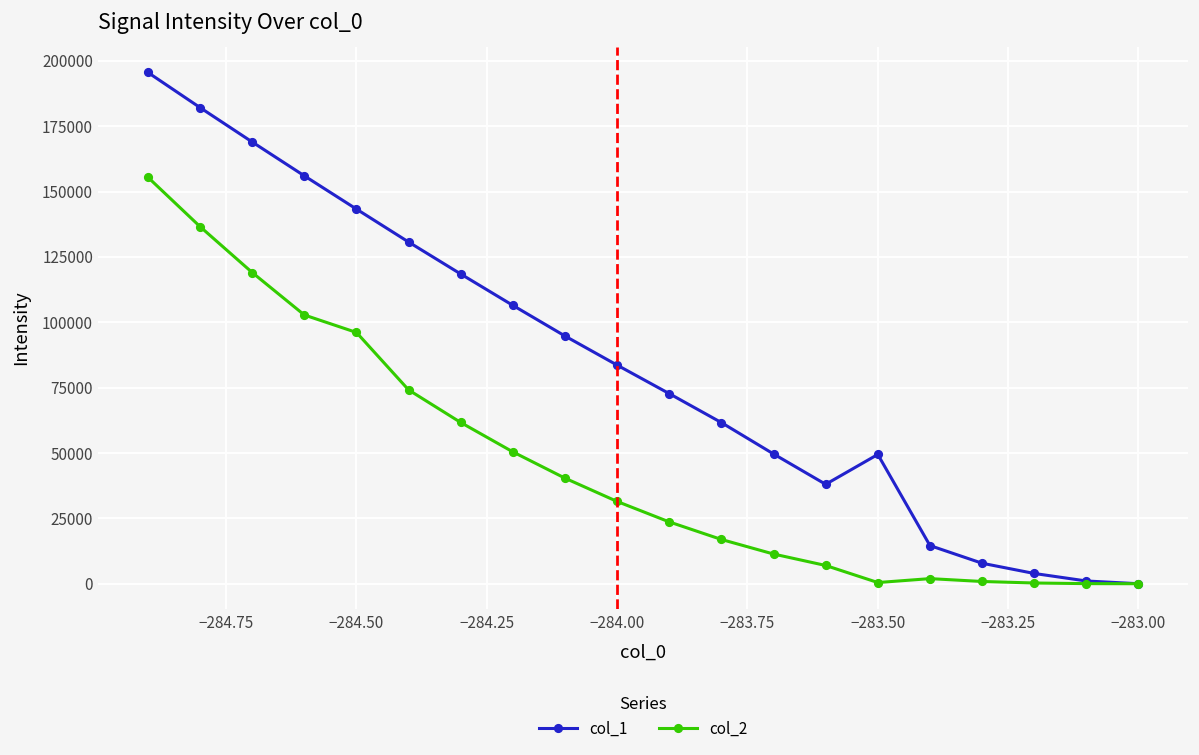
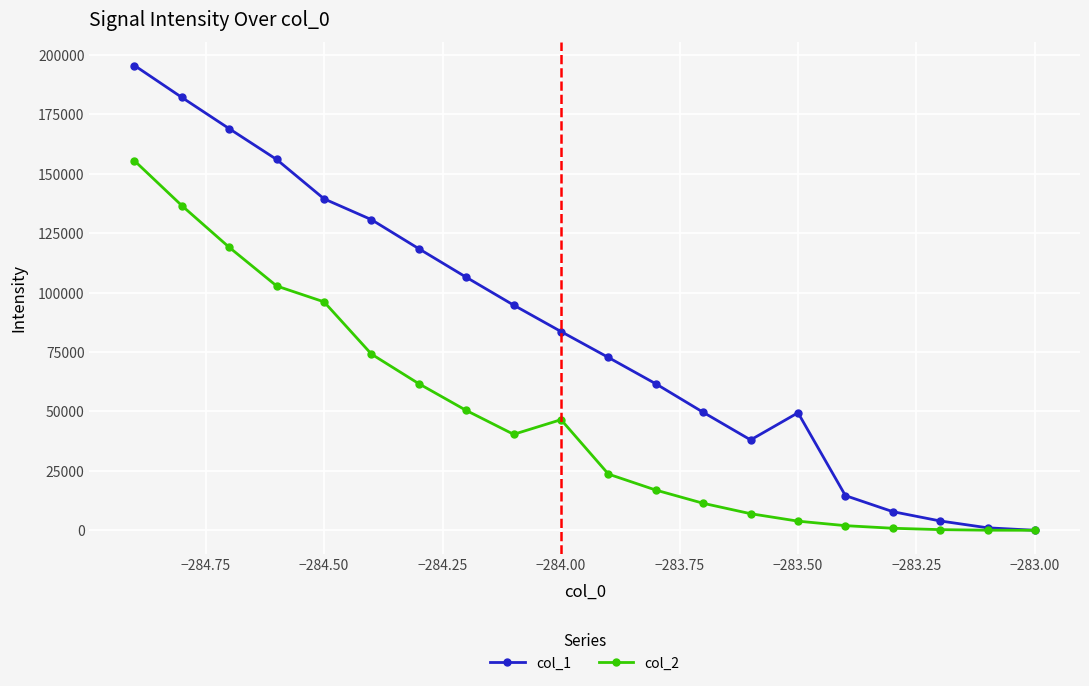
col_1, −284.50: 143000 -> 139000
col_2, −284.00: 31000 -> 47000
col_2, −283.50: 0 -> 4000
